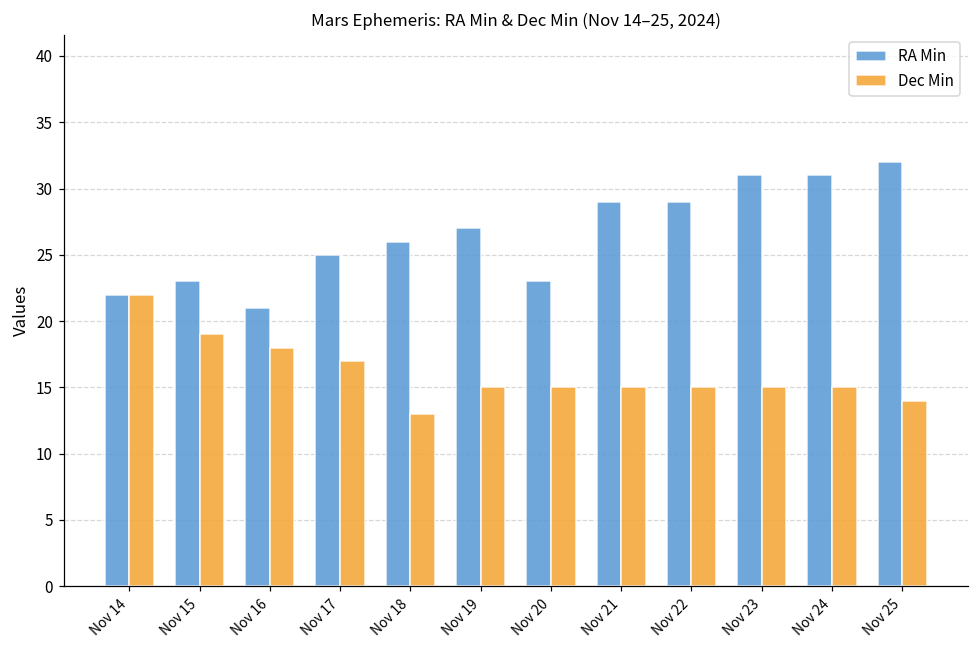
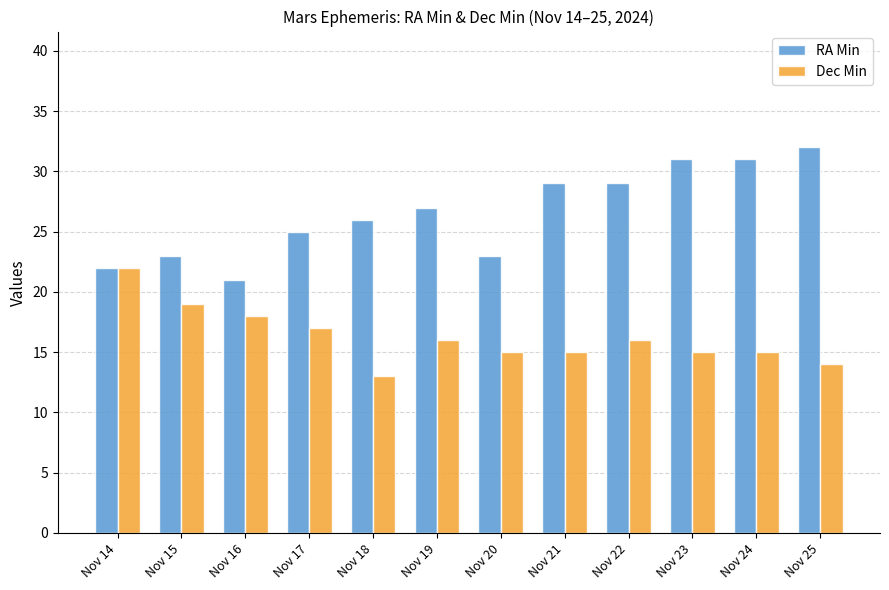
Dec Min, Nov 19: 15 -> 16
Dec Min, Nov 22: 15 -> 16
